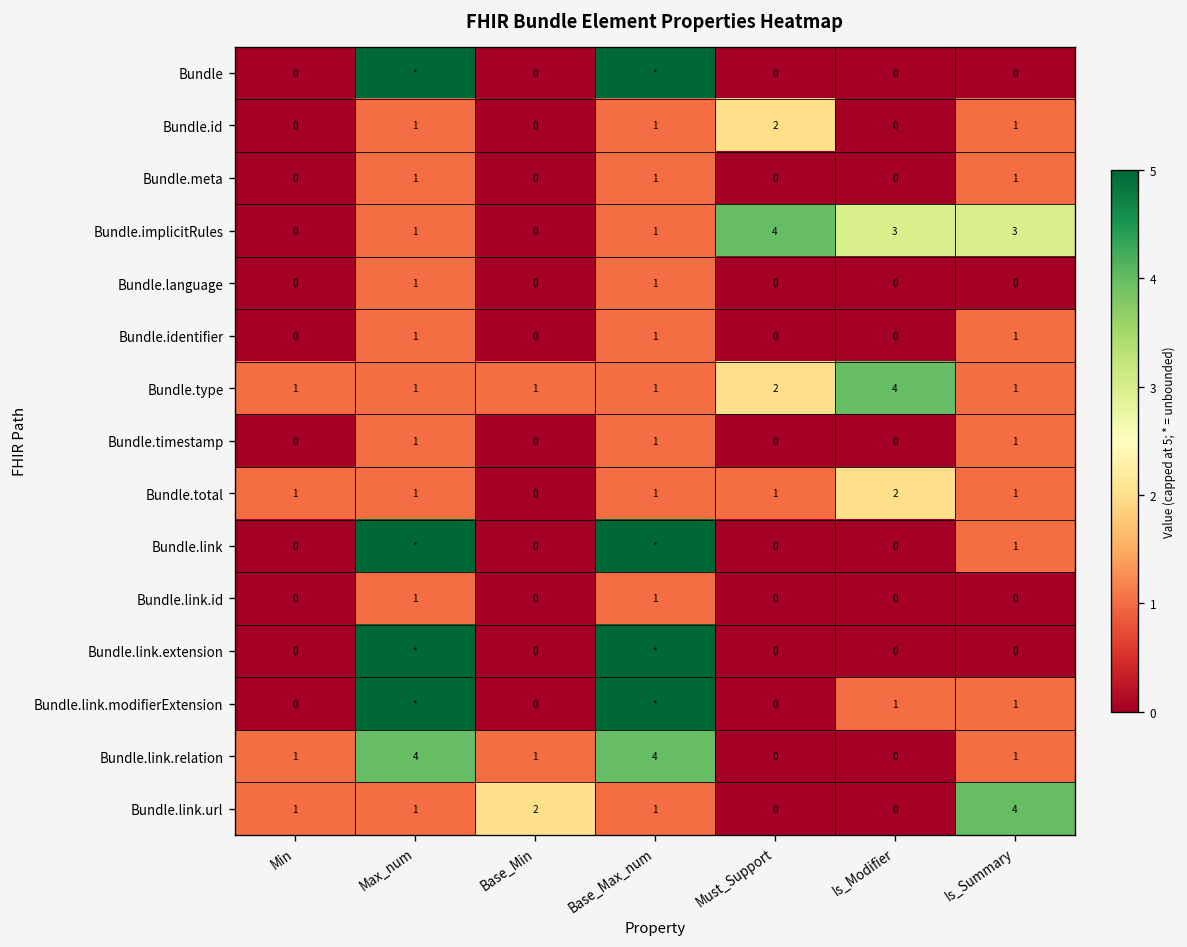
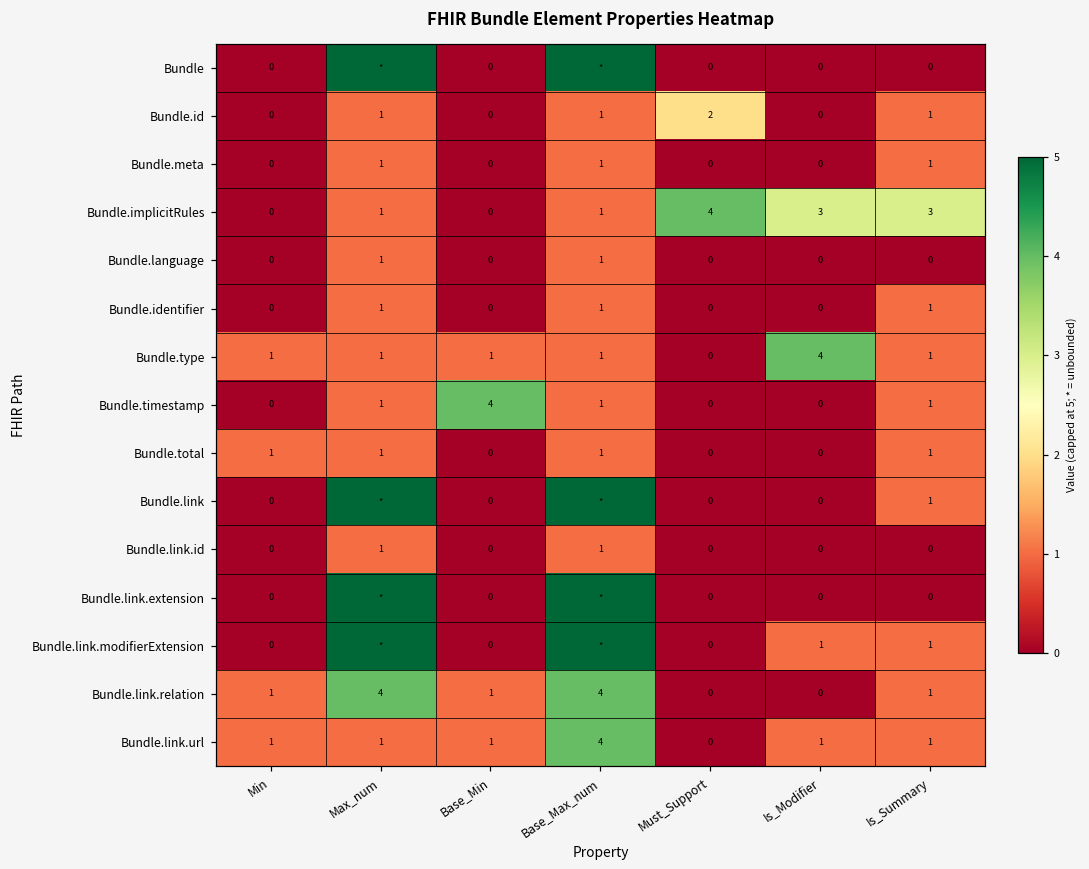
Bundle.type, Must_Support: 2 -> 0
Bundle.timestamp, Base_Min: 0 -> 4
Bundle.total, Must_Support: 1 -> 0
Bundle.total, Is_Modifier: 2 -> 0
Bundle.link.url, Base_Min: 2 -> 1
Bundle.link.url, Base_Max_num: 1 -> 4
Bundle.link.url, Is_Modifier: 0 -> 1
Bundle.link.url, Is_Summary: 4 -> 1
